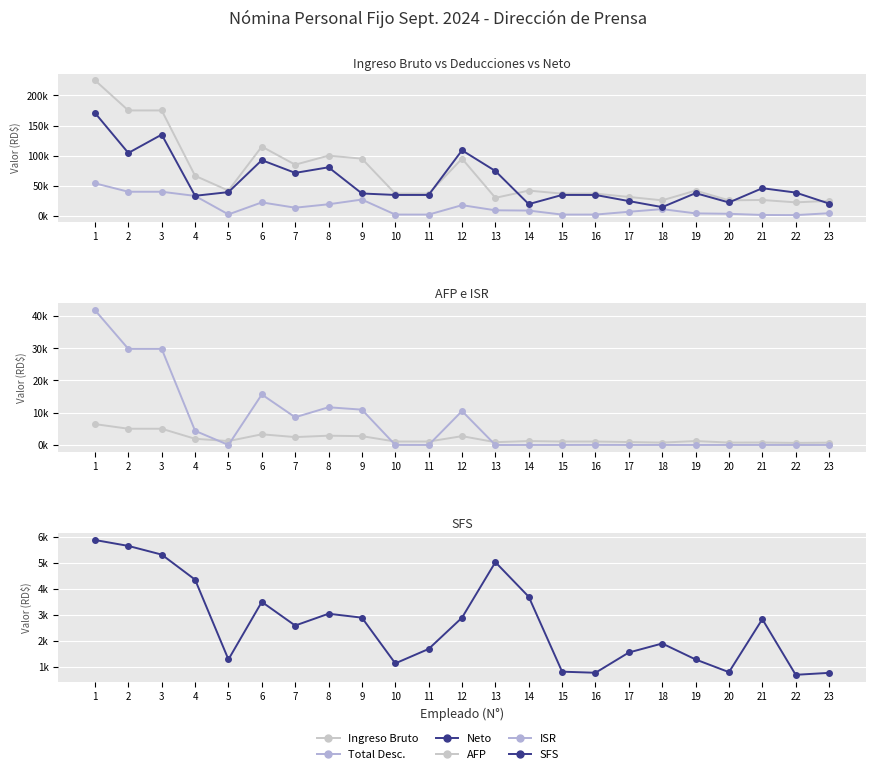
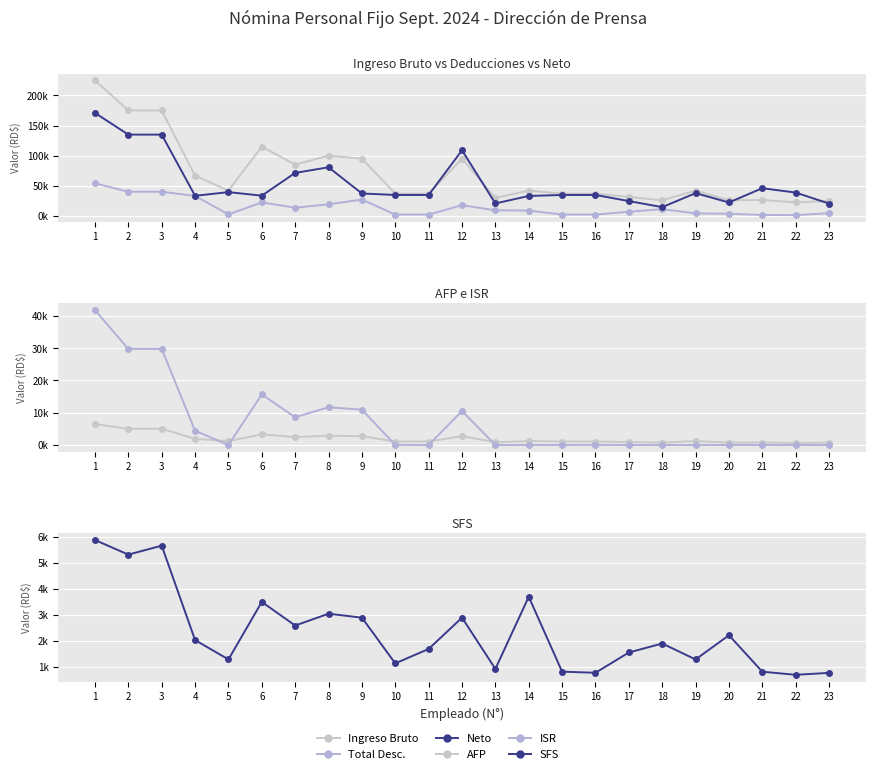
Ingreso Bruto vs Deducciones vs Neto, Neto, 2: 100000 -> 130000
Ingreso Bruto vs Deducciones vs Neto, Neto, 6: 90000 -> 30000
Ingreso Bruto vs Deducciones vs Neto, Neto, 13: 70000 -> 20000
Ingreso Bruto vs Deducciones vs Neto, Neto, 14: 20000 -> 30000
SFS, 2: 5700 -> 5300
SFS, 3: 5300 -> 5700
SFS, 4: 4400 -> 2000
SFS, 13: 5000 -> 900
SFS, 20: 800 -> 2200
SFS, 21: 2800 -> 800
